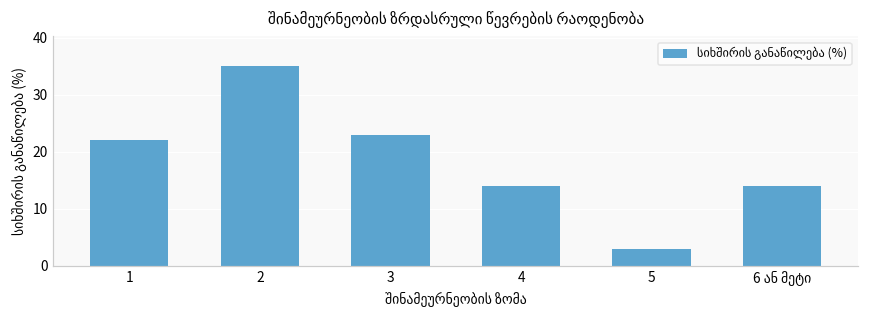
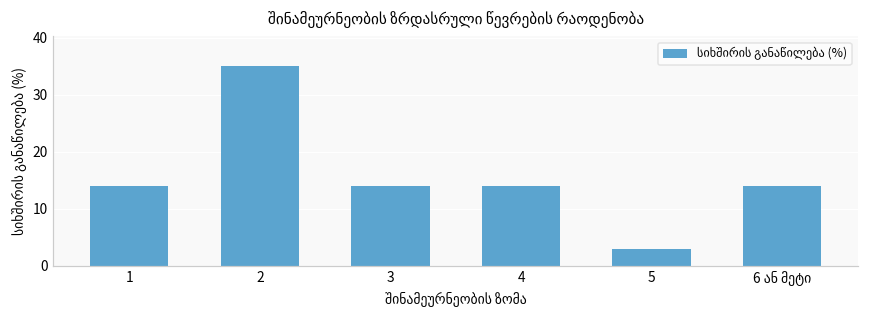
1: 22 -> 14
3: 23 -> 14
